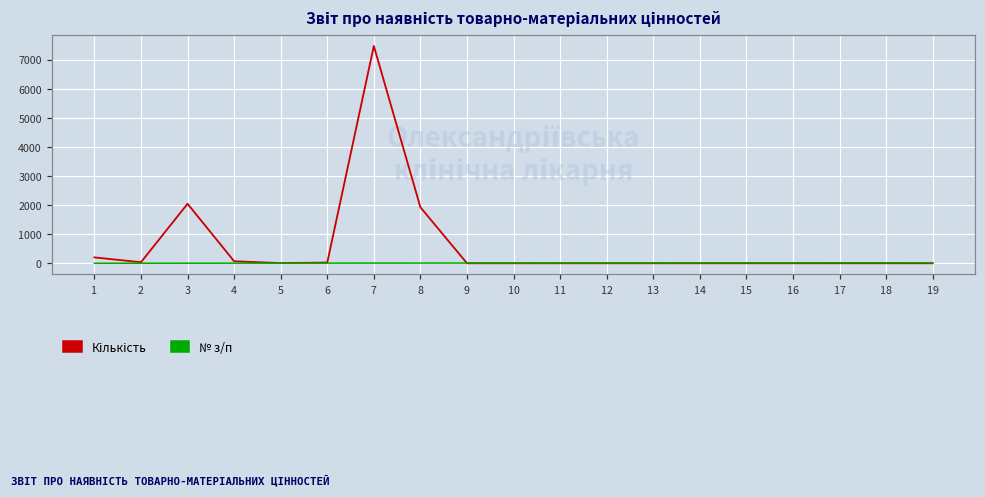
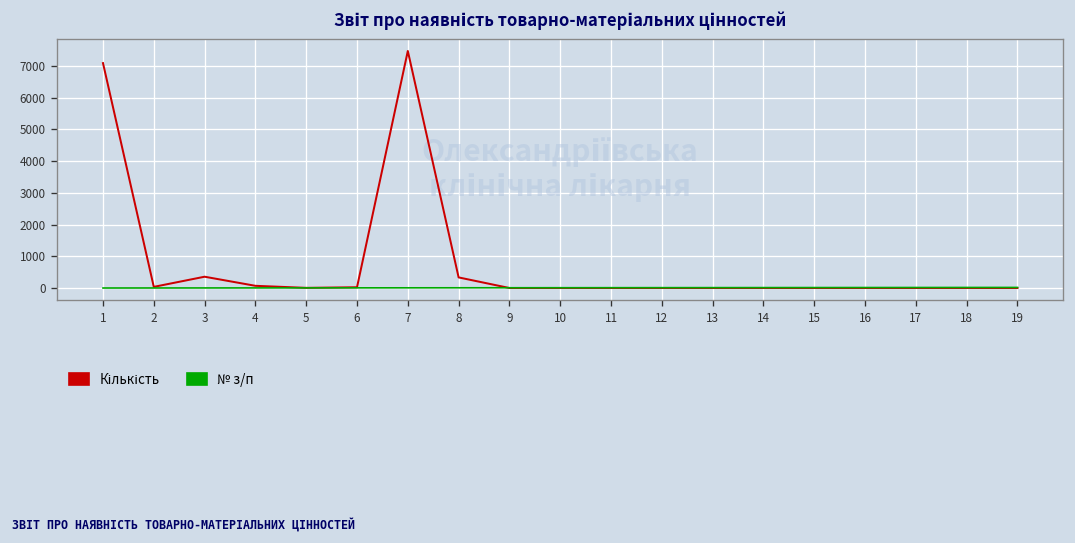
Кількість, 1: 200 -> 7100
Кількість, 3: 2000 -> 400
Кількість, 8: 1900 -> 300
